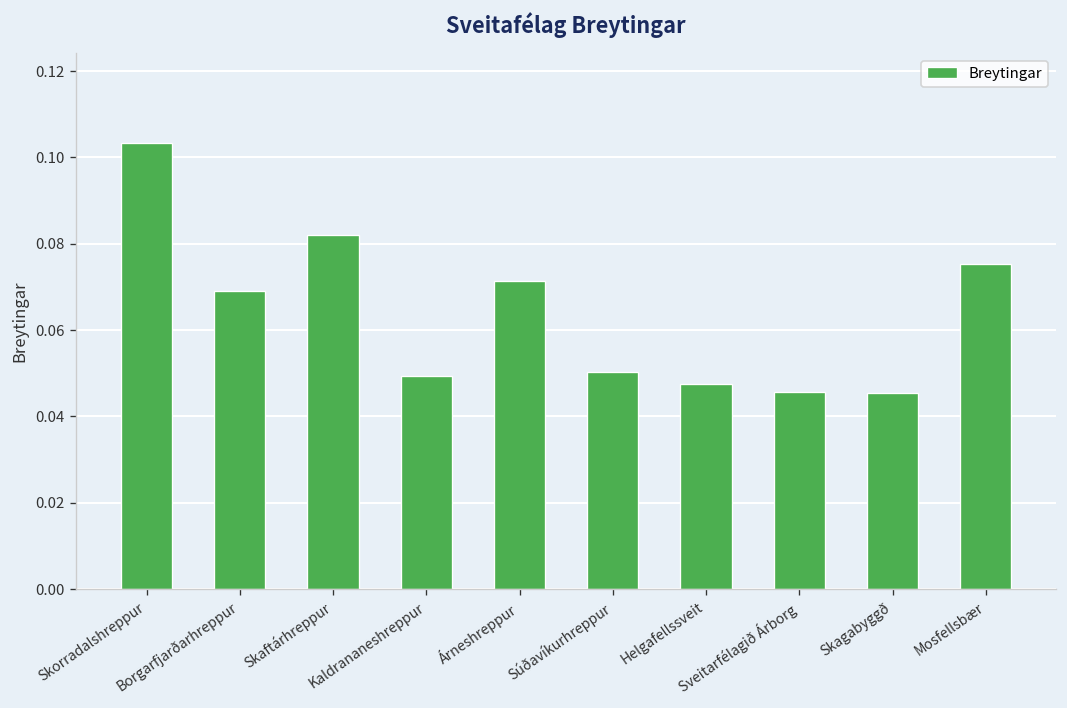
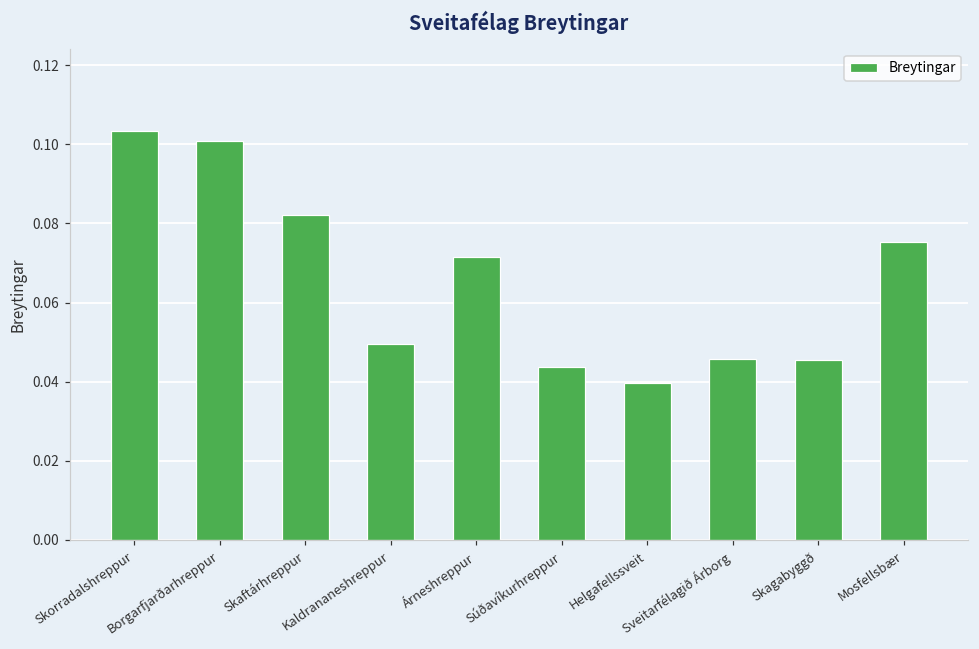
Borgarfjarðarhreppur: 0.069 -> 0.101
Súðavíkurhreppur: 0.050 -> 0.044
Helgafellssveit: 0.048 -> 0.040
